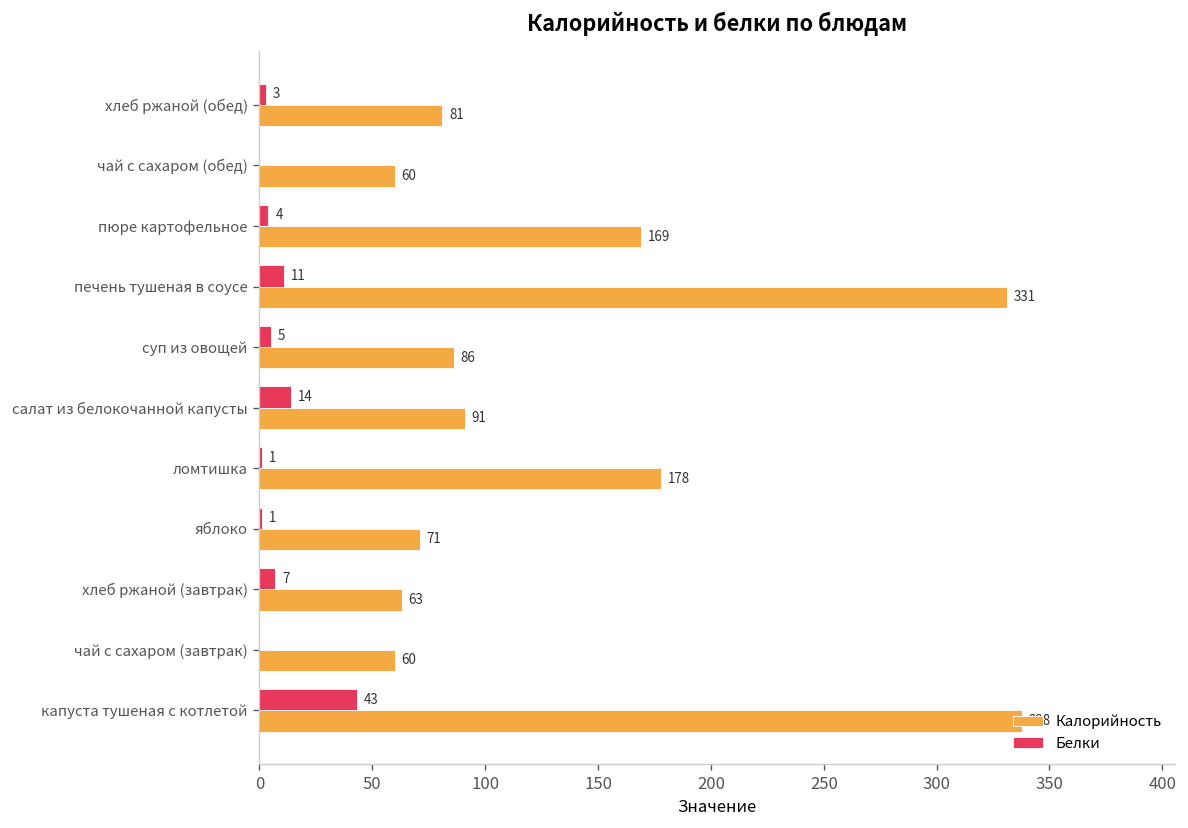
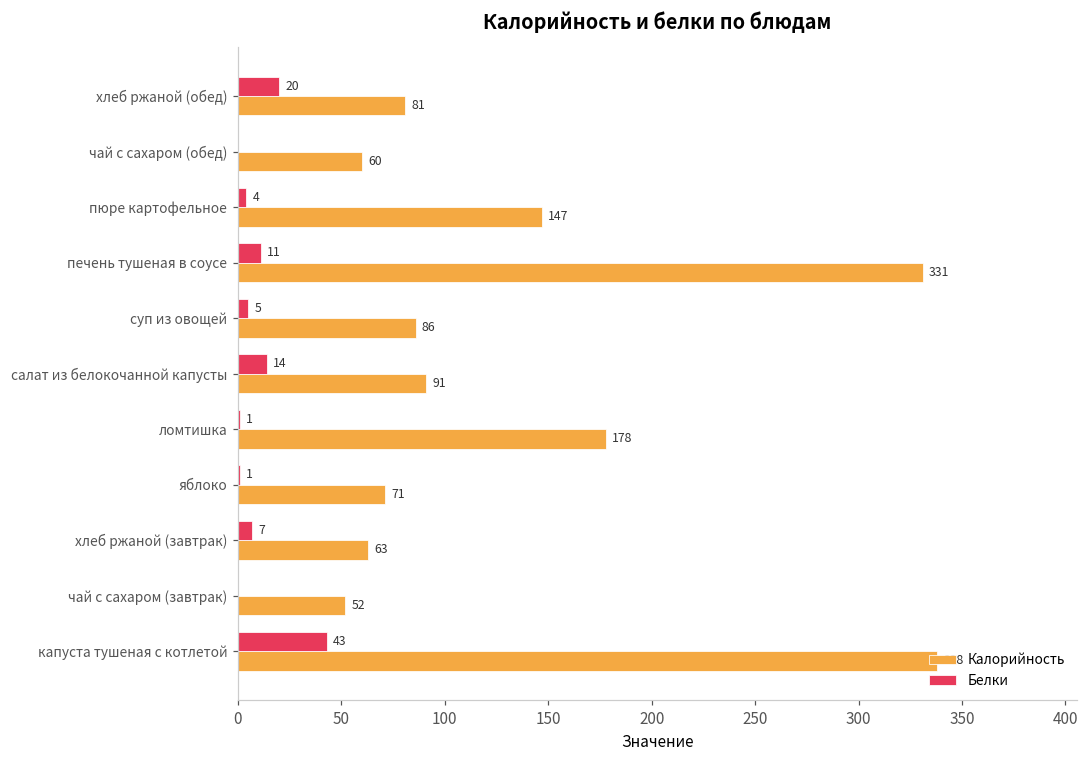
Белки, хлеб ржаной (обед): 3 -> 20
Калорийность, пюре картофельное: 169 -> 147
Калорийность, чай с сахаром (завтрак): 60 -> 52
